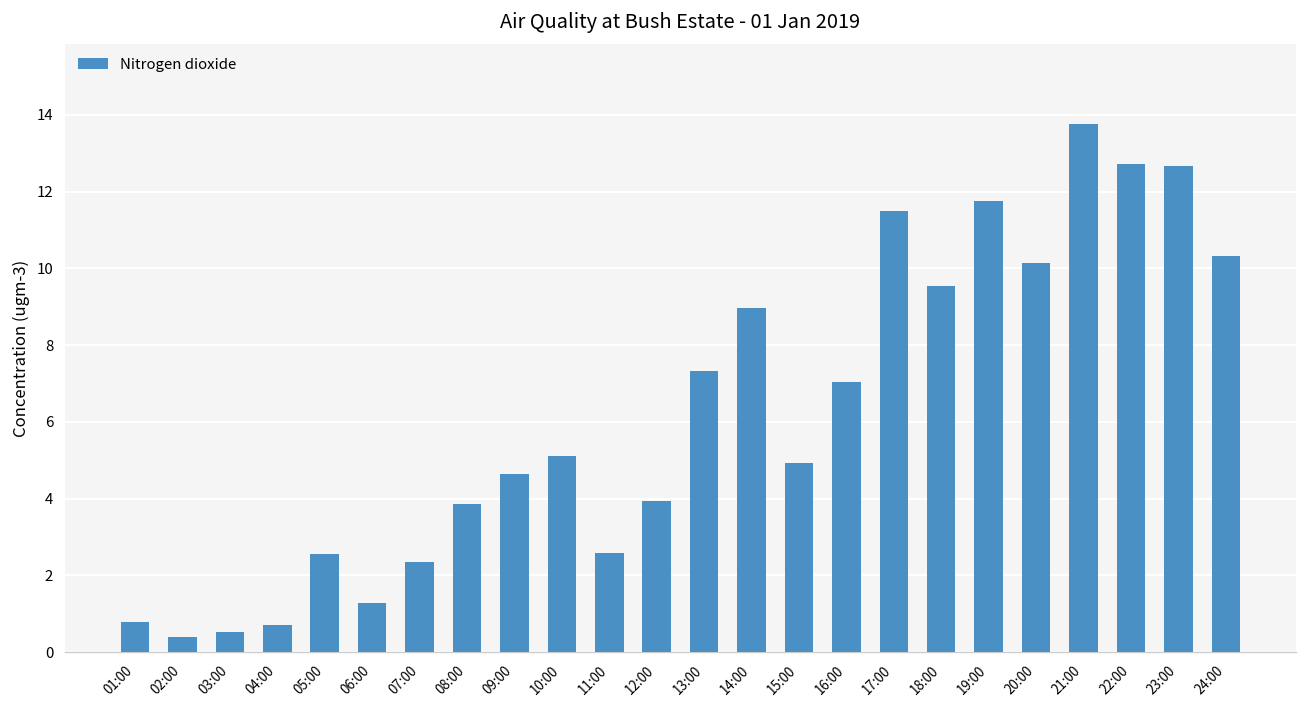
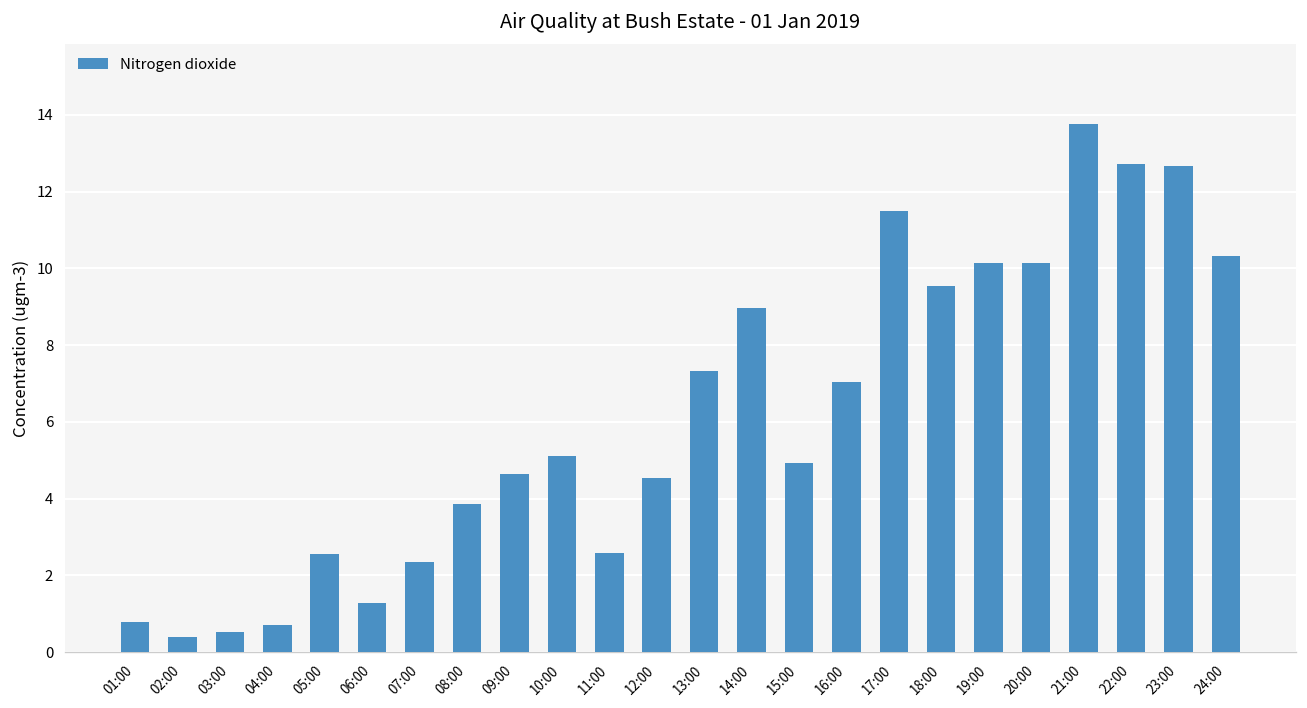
12:00: 3.9 -> 4.5
19:00: 11.8 -> 10.1
